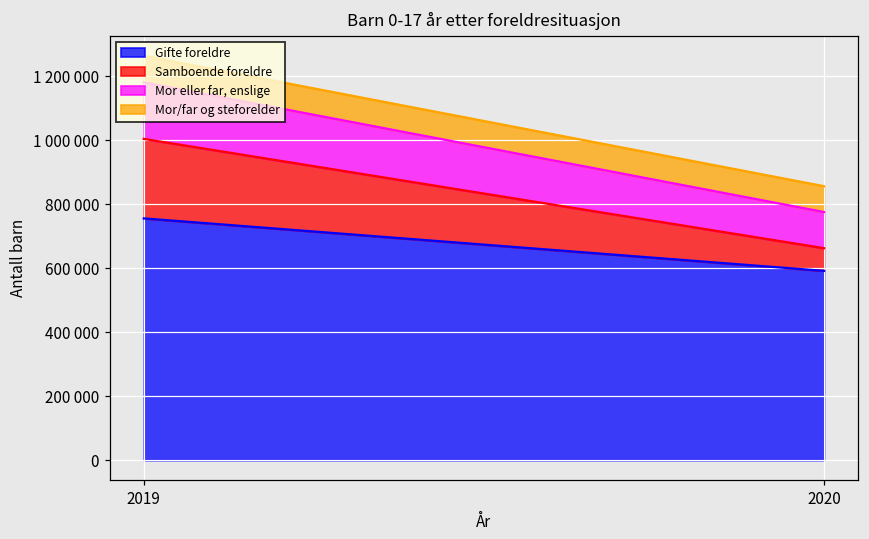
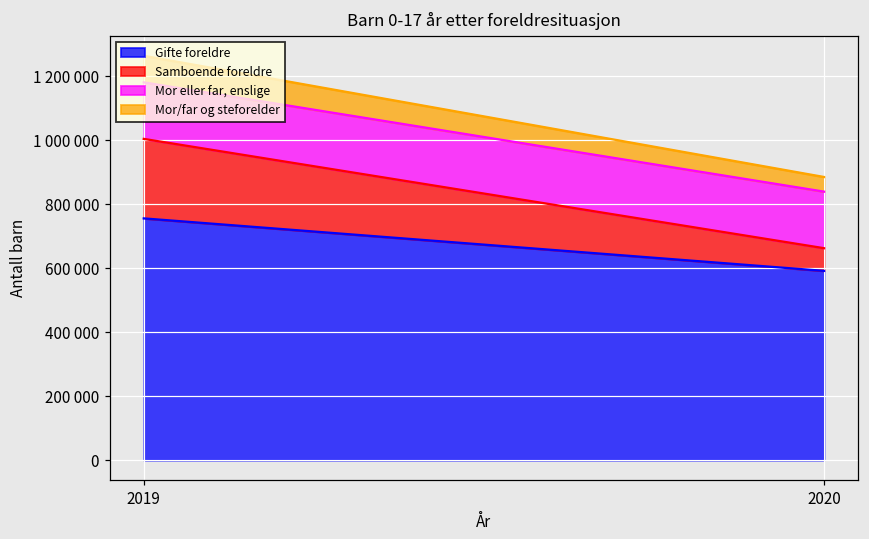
Mor eller far, enslige, 2020: 110000 -> 180000
Mor/far og steforelder, 2020: 80000 -> 50000
